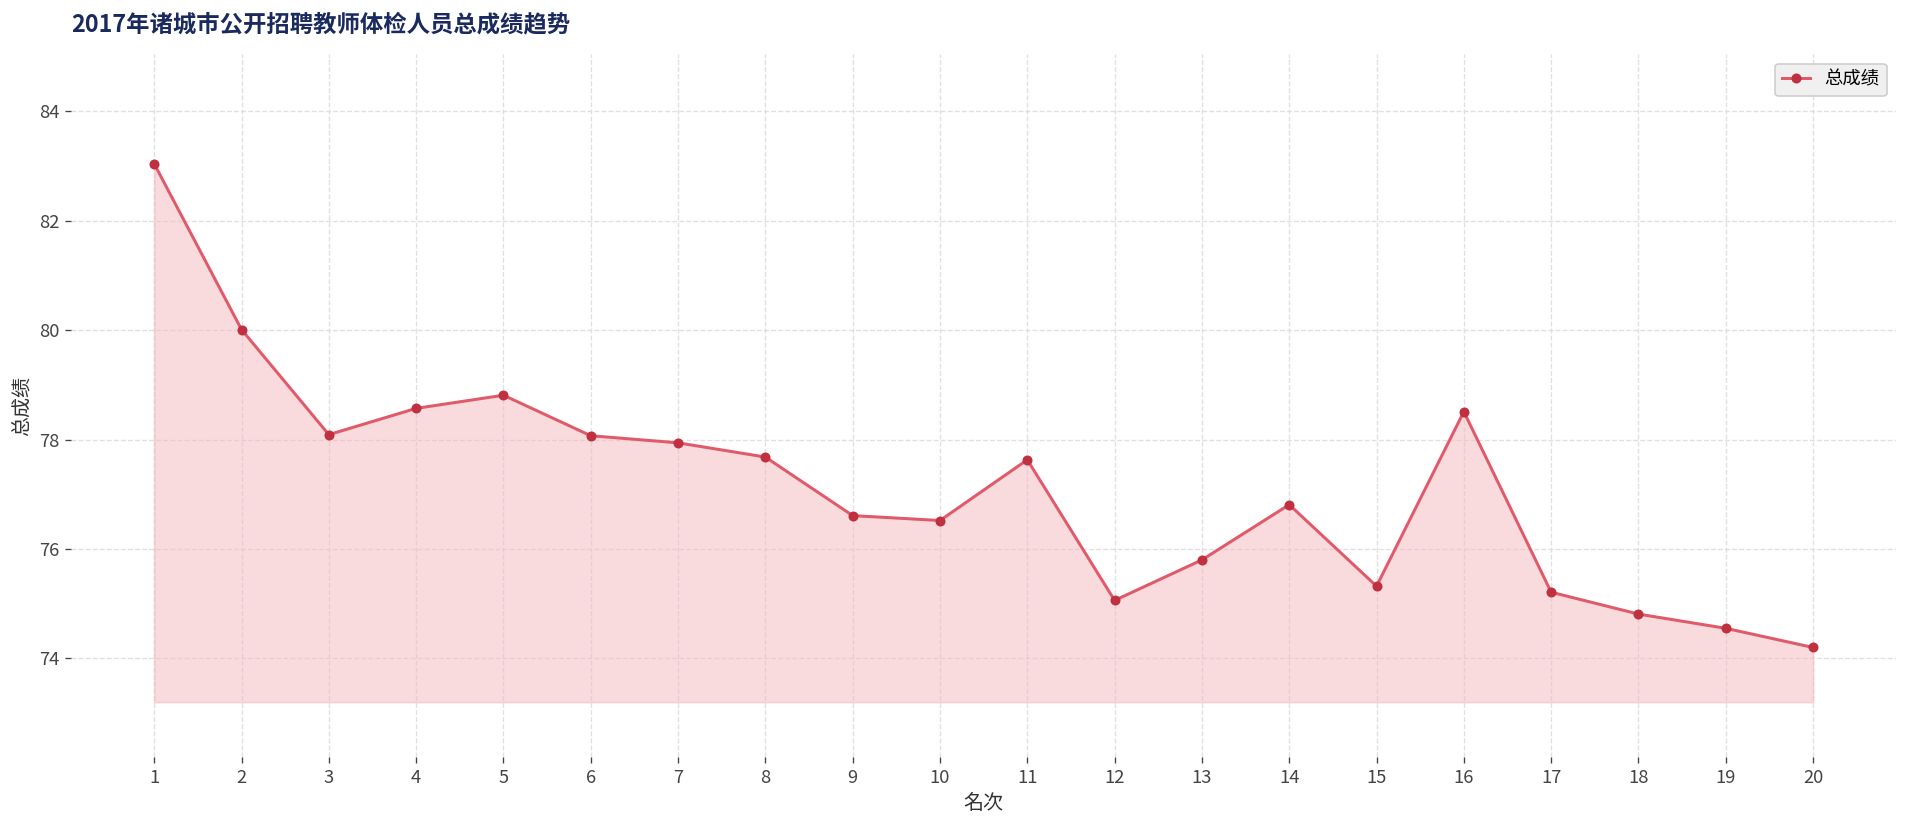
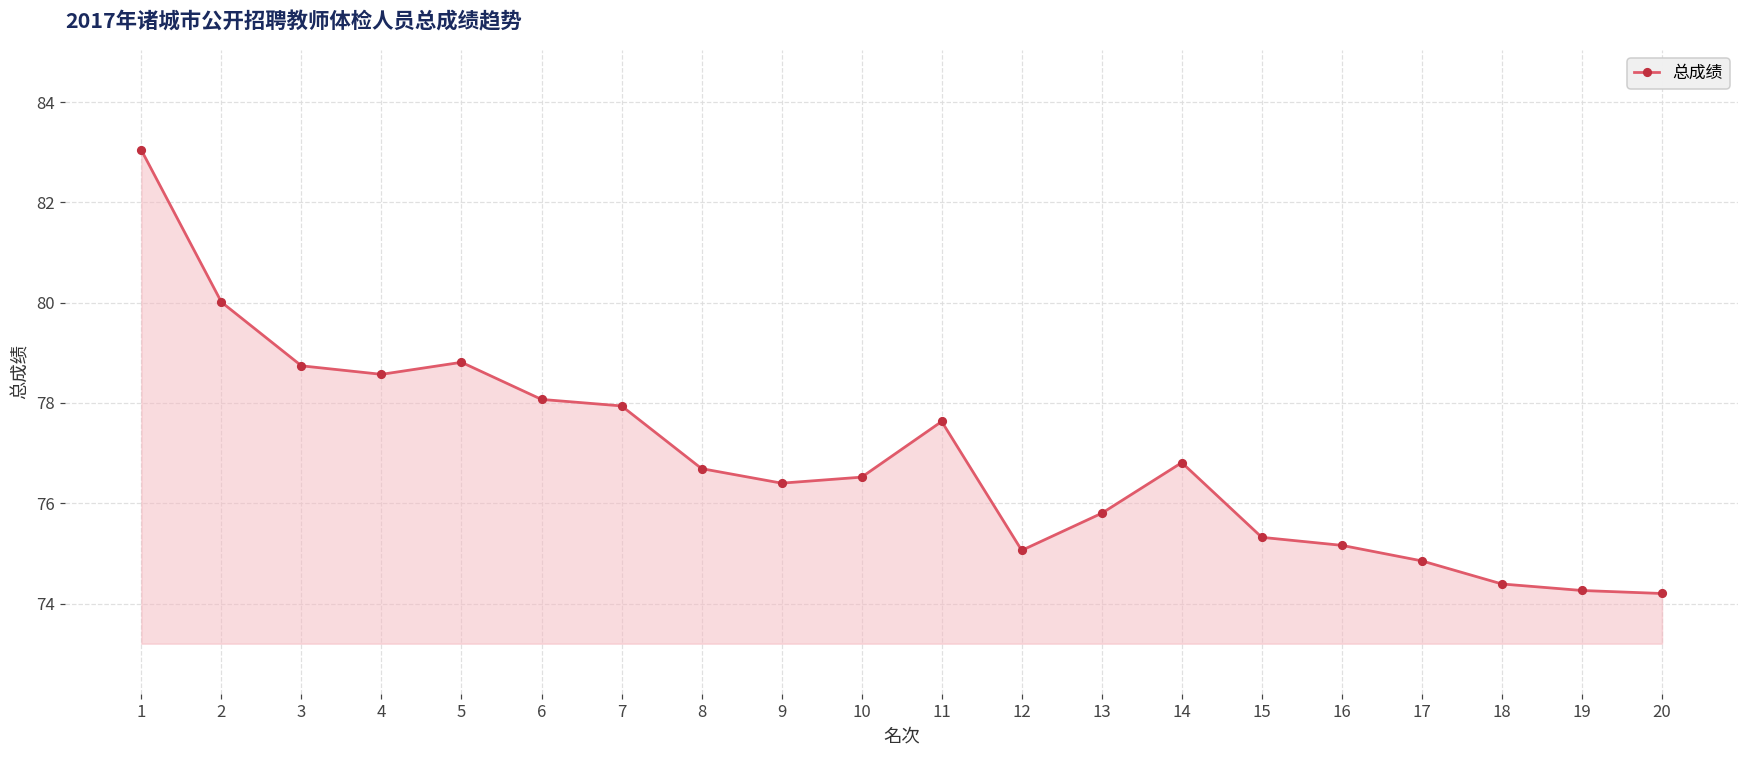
3: 78.1 -> 78.7
8: 77.7 -> 76.7
9: 76.6 -> 76.4
16: 78.5 -> 75.2
17: 75.2 -> 74.9
18: 74.8 -> 74.4
19: 74.6 -> 74.3
